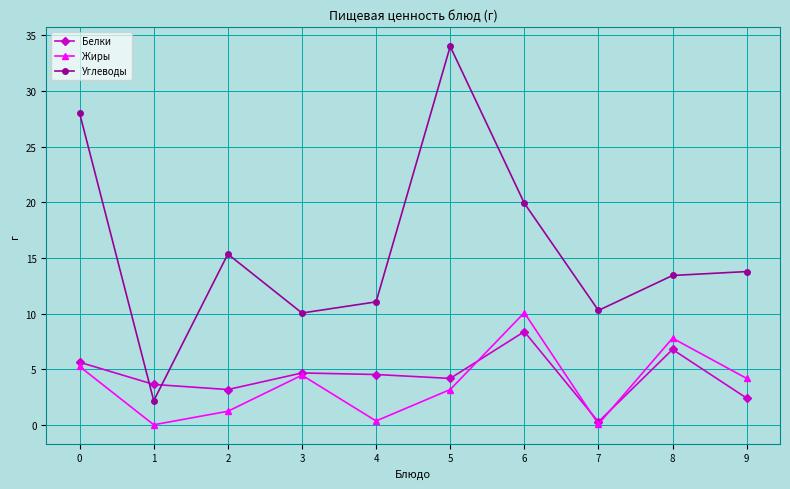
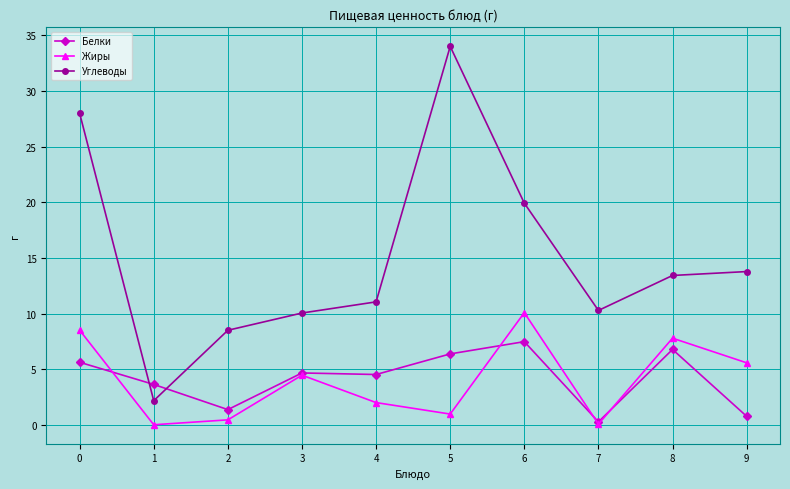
Жиры, 0: 5.3 -> 8.5
Белки, 2: 3.2 -> 1.4
Жиры, 2: 1.3 -> 0.5
Углеводы, 2: 15.4 -> 8.5
Жиры, 4: 0.4 -> 2.0
Белки, 5: 4.2 -> 6.4
Жиры, 5: 3.2 -> 1.0
Белки, 6: 8.4 -> 7.5
Белки, 9: 2.4 -> 0.8
Жиры, 9: 4.2 -> 5.6
